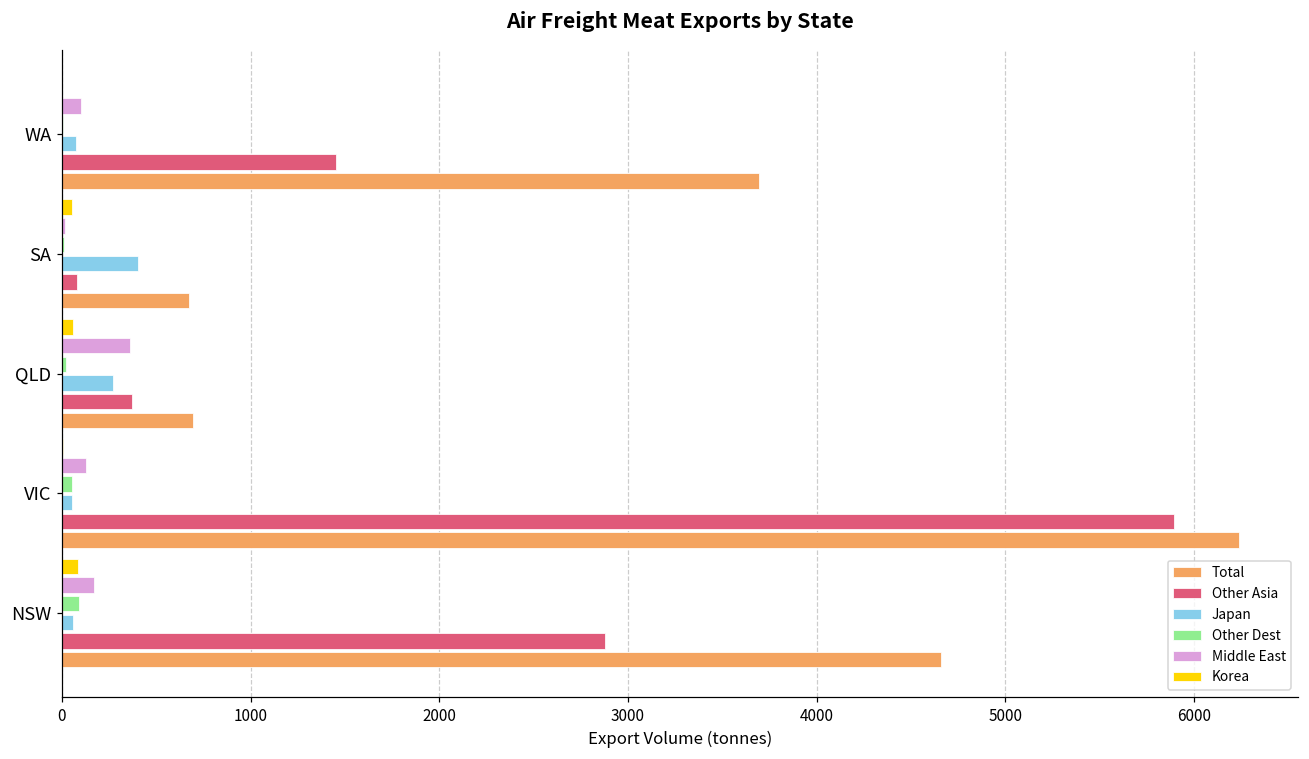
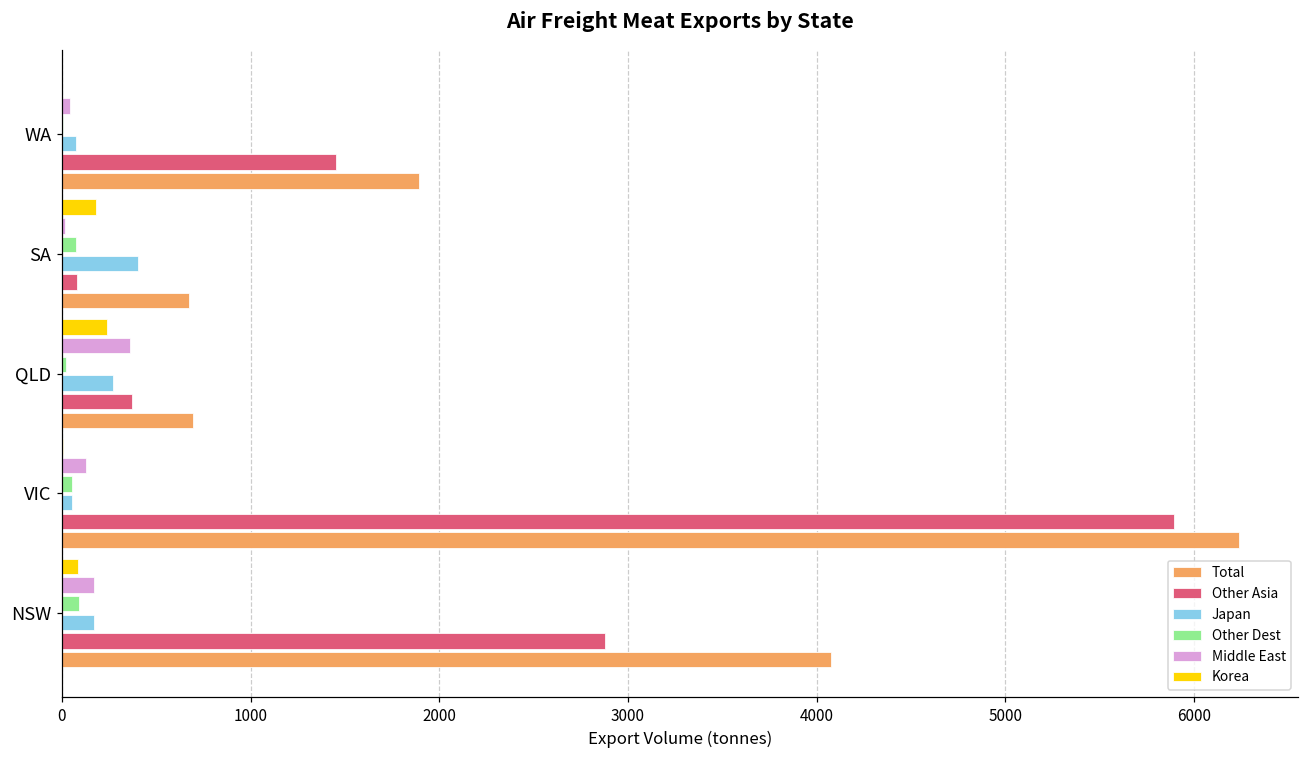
Middle East, WA: 100 -> 40
Total, WA: 3690 -> 1890
Korea, SA: 50 -> 180
Other Dest, SA: 10 -> 80
Korea, QLD: 60 -> 240
Japan, NSW: 60 -> 170
Total, NSW: 4660 -> 4080
